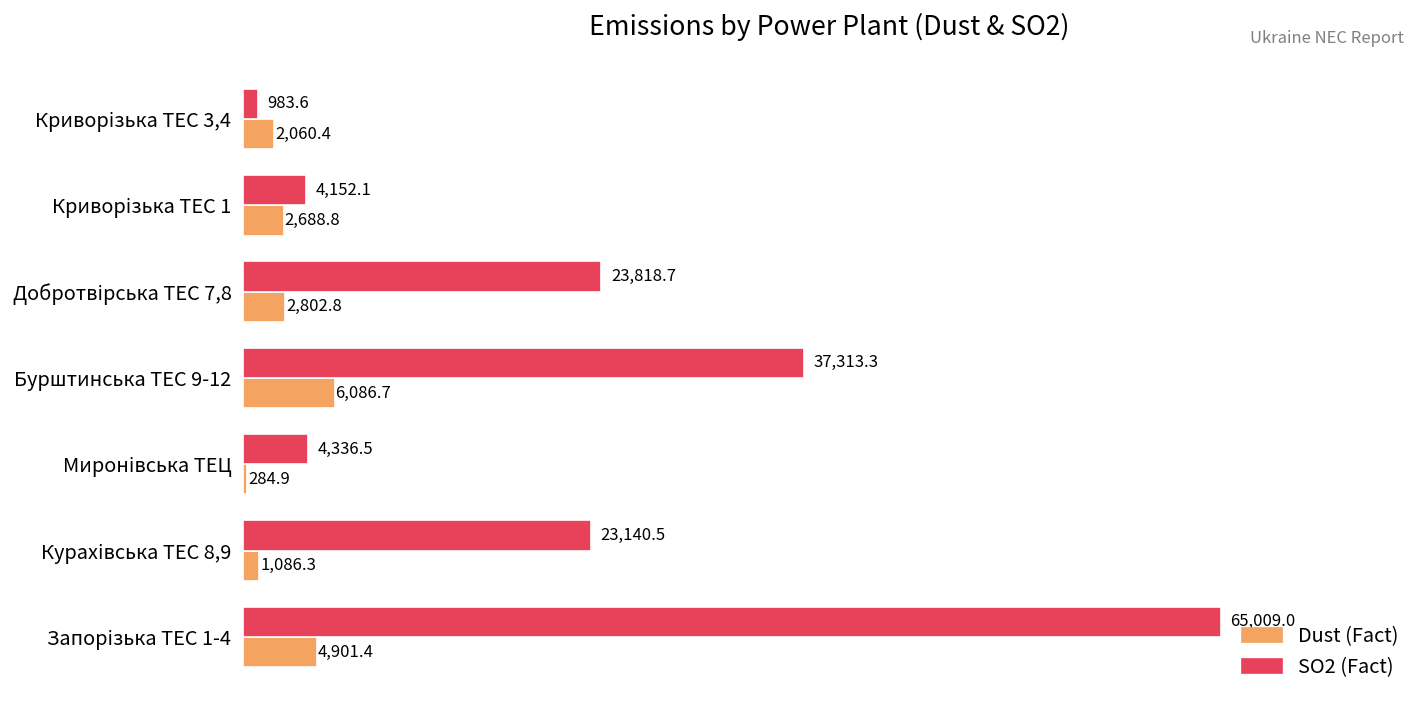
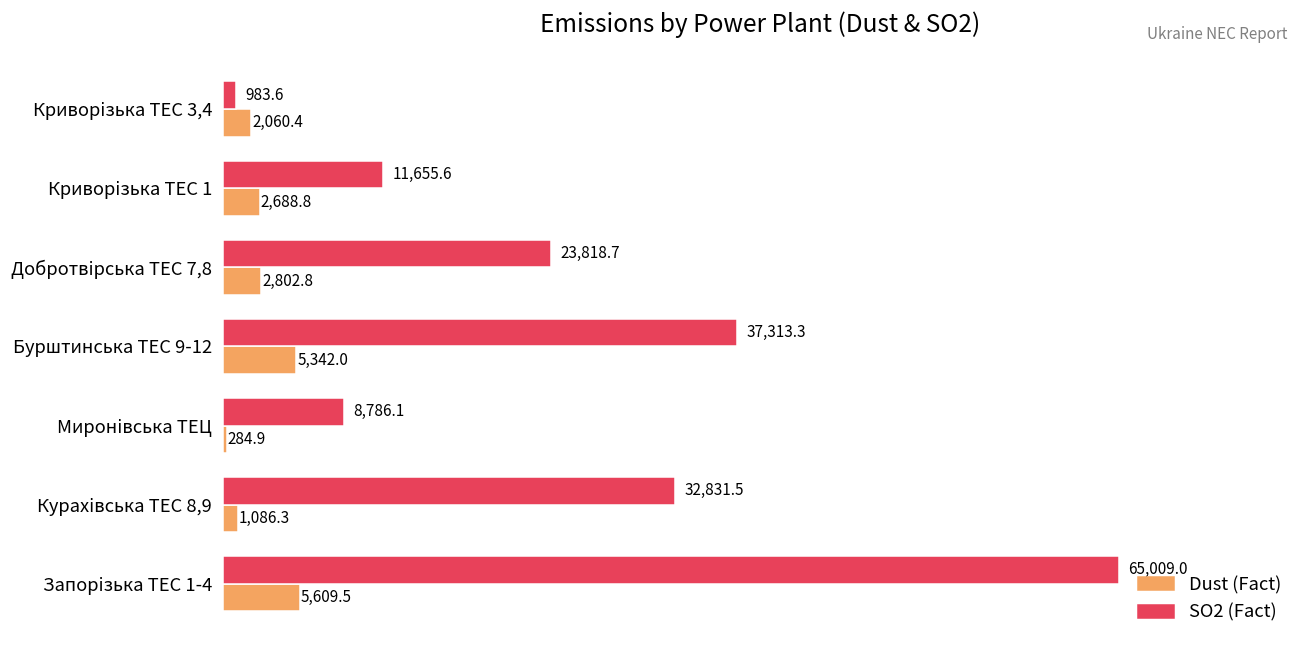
SO2 (Fact), Криворізька ТЕС 1: 4,152.1 -> 11,655.6
Dust (Fact), Бурштинська ТЕС 9-12: 6,086.7 -> 5,342.0
SO2 (Fact), Миронівська ТЕЦ: 4,336.5 -> 8,786.1
SO2 (Fact), Курахівська ТЕС 8,9: 23,140.5 -> 32,831.5
Dust (Fact), Запорізька ТЕС 1-4: 4,901.4 -> 5,609.5
